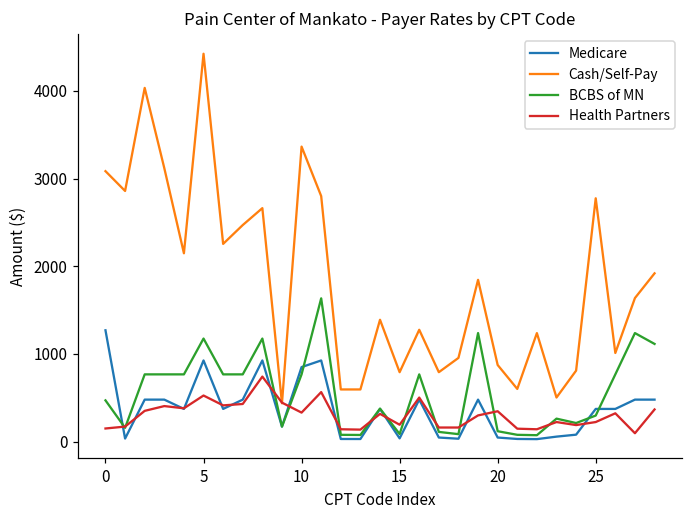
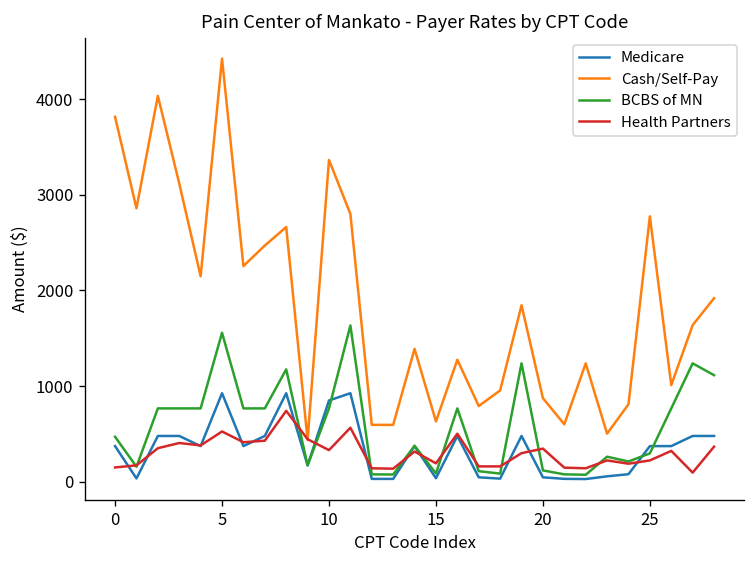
Medicare, 0: 1300 -> 400
Cash/Self-Pay, 0: 3100 -> 3800
BCBS of MN, 5: 1200 -> 1600
Cash/Self-Pay, 15: 800 -> 600
